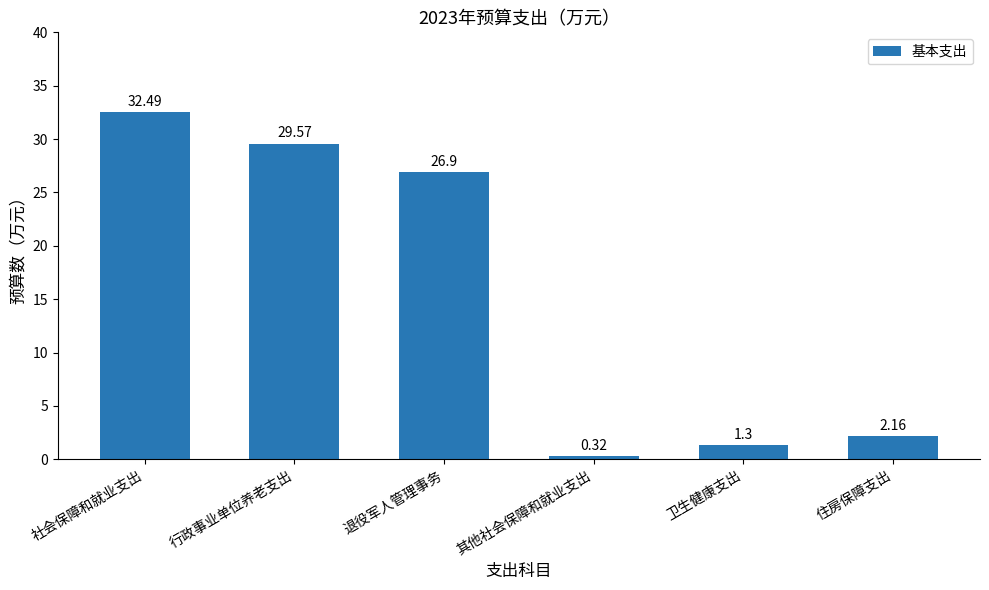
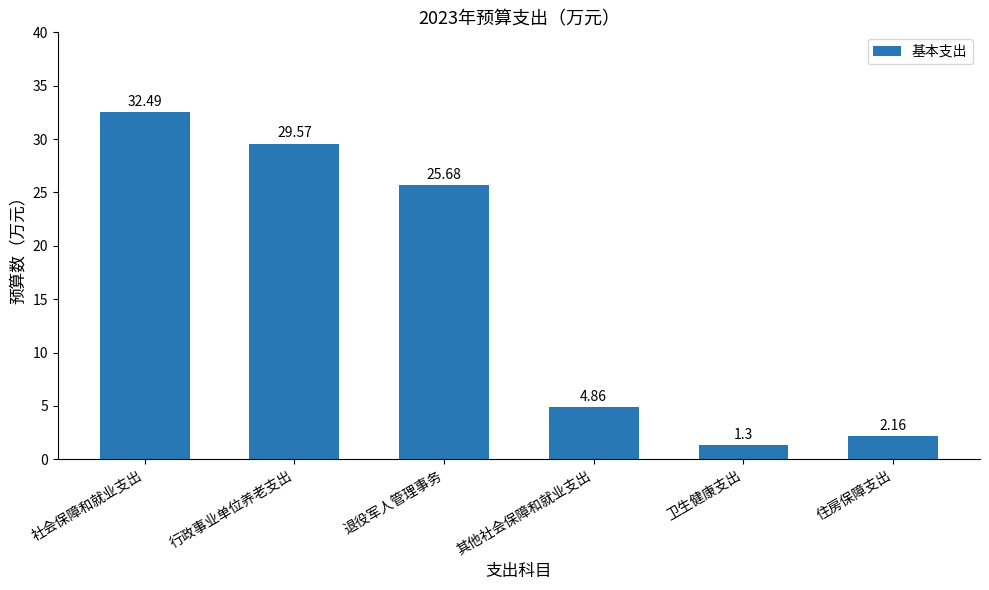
退役军人管理事务: 26.9 -> 25.68
其他社会保障和就业支出: 0.32 -> 4.86
